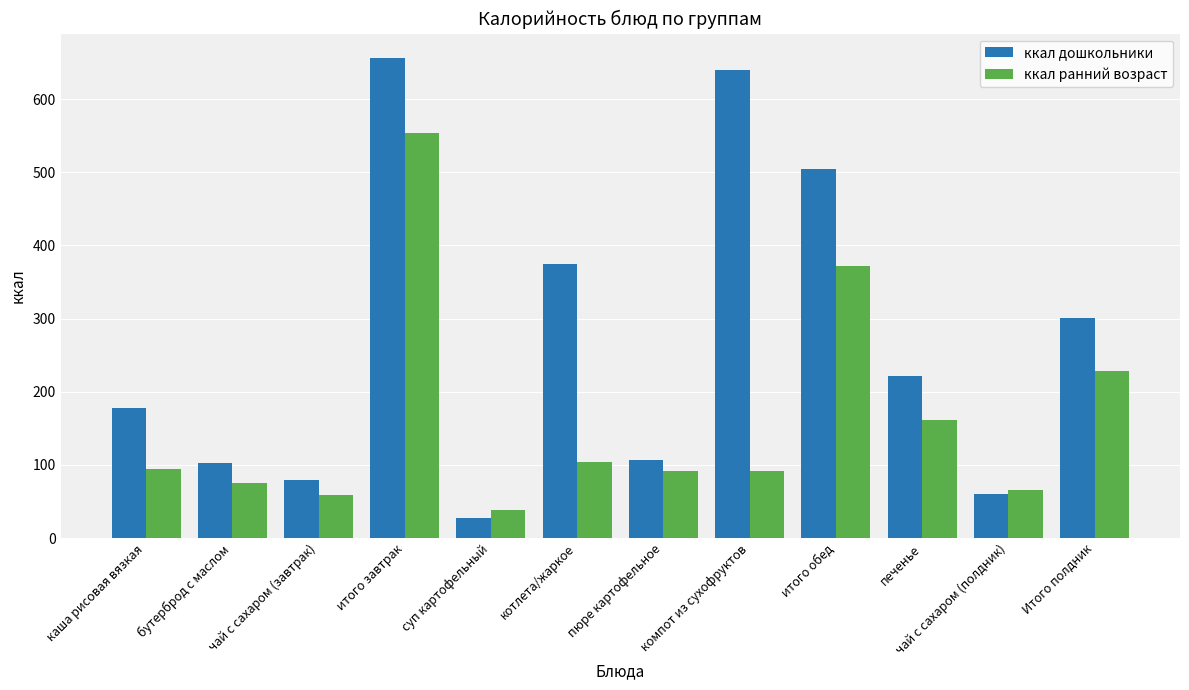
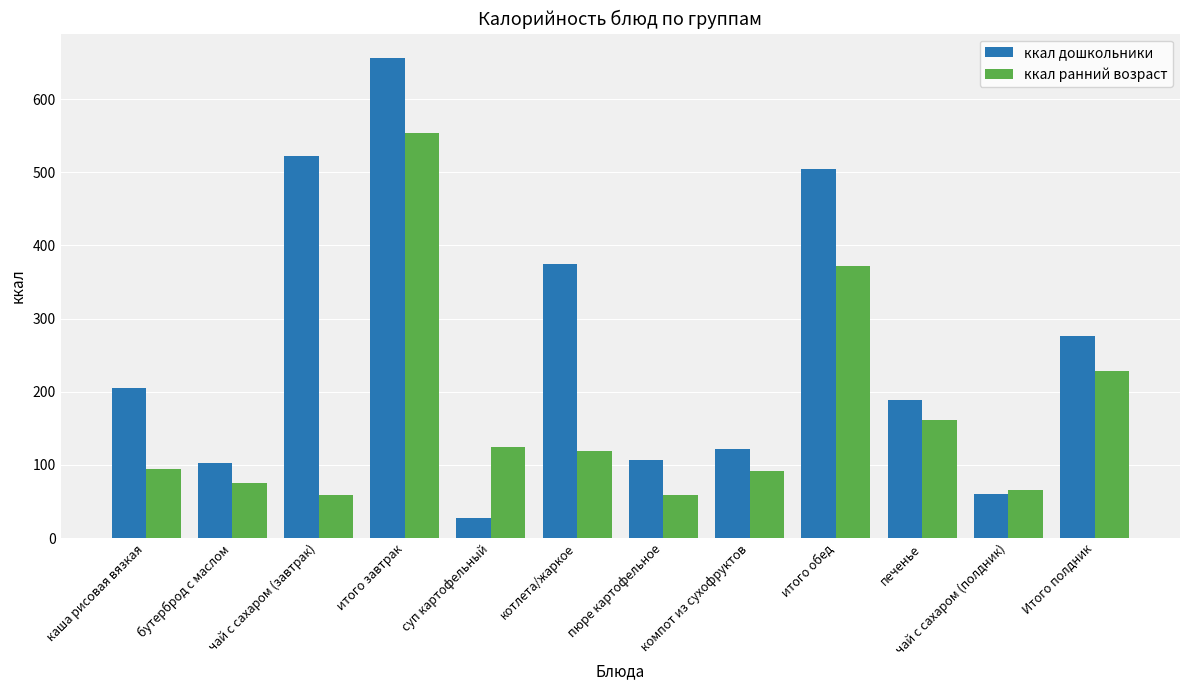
ккал дошкольники, каша рисовая вязкая: 180 -> 210
ккал дошкольники, чай с сахаром (завтрак): 80 -> 520
ккал ранний возраст, суп картофельный: 40 -> 120
ккал ранний возраст, котлета/жаркое: 100 -> 120
ккал ранний возраст, пюре картофельное: 90 -> 60
ккал дошкольники, компот из сухофруктов: 640 -> 120
ккал дошкольники, печенье: 220 -> 190
ккал дошкольники, Итого полдник: 300 -> 280
